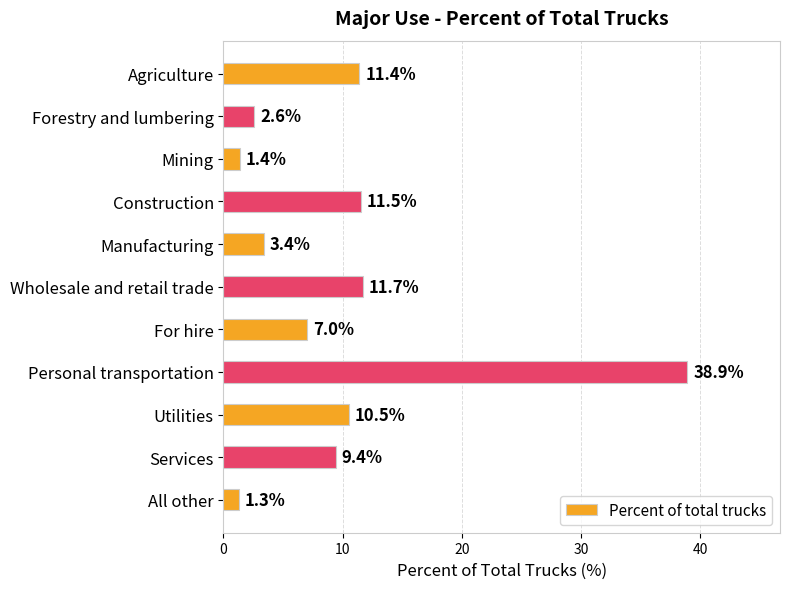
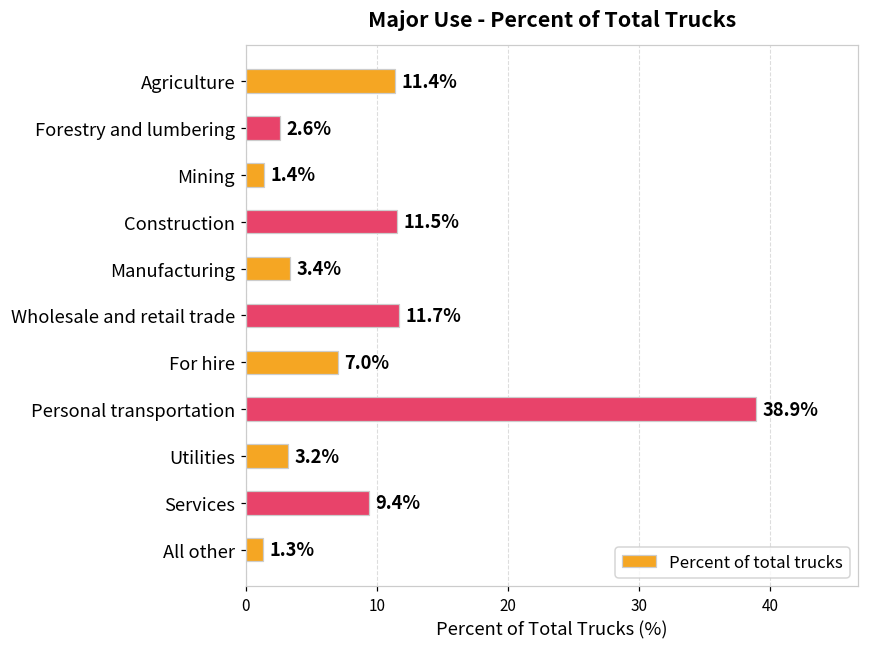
Utilities: 10.5% -> 3.2%
